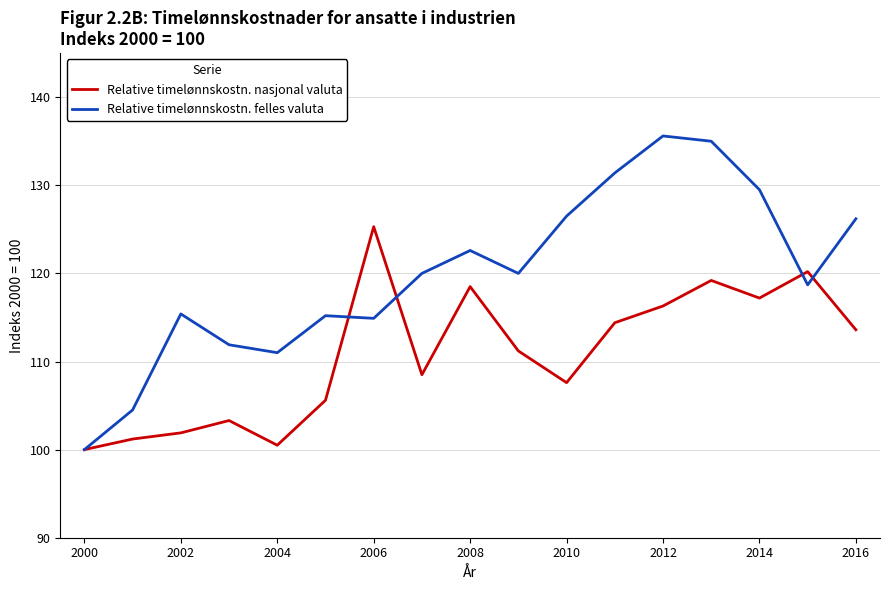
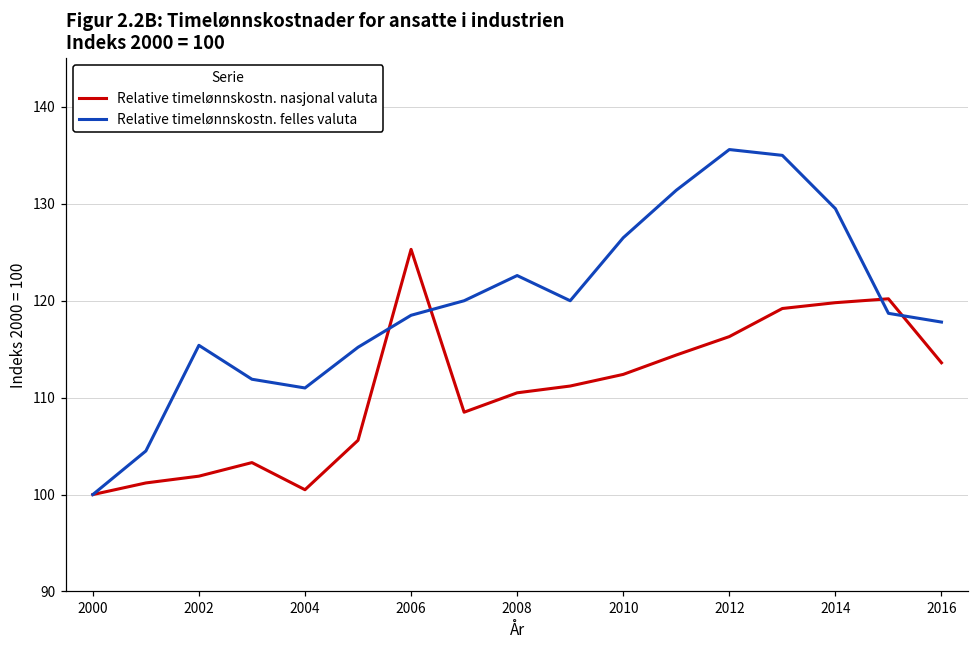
Relative timelønnskostn. felles valuta, 2006: 115 -> 119
Relative timelønnskostn. nasjonal valuta, 2008: 119 -> 111
Relative timelønnskostn. nasjonal valuta, 2010: 108 -> 112
Relative timelønnskostn. nasjonal valuta, 2014: 117 -> 120
Relative timelønnskostn. felles valuta, 2016: 126 -> 118
